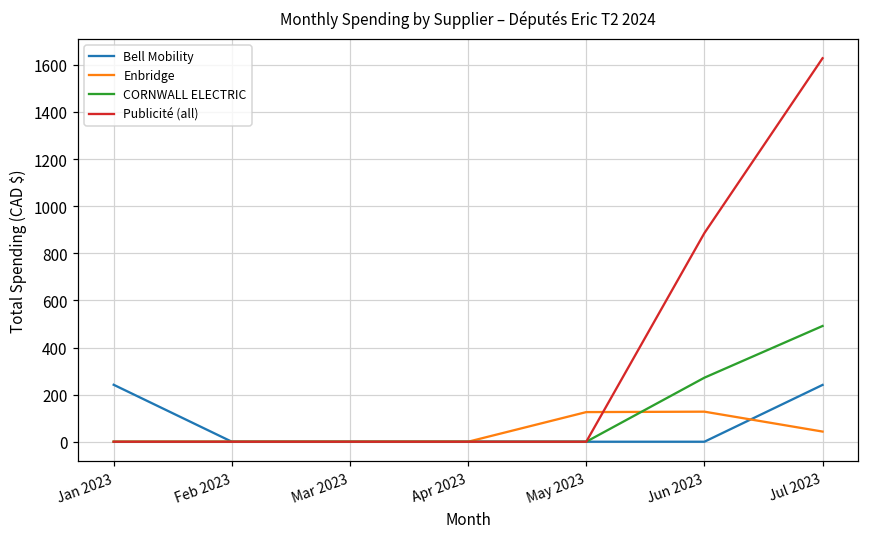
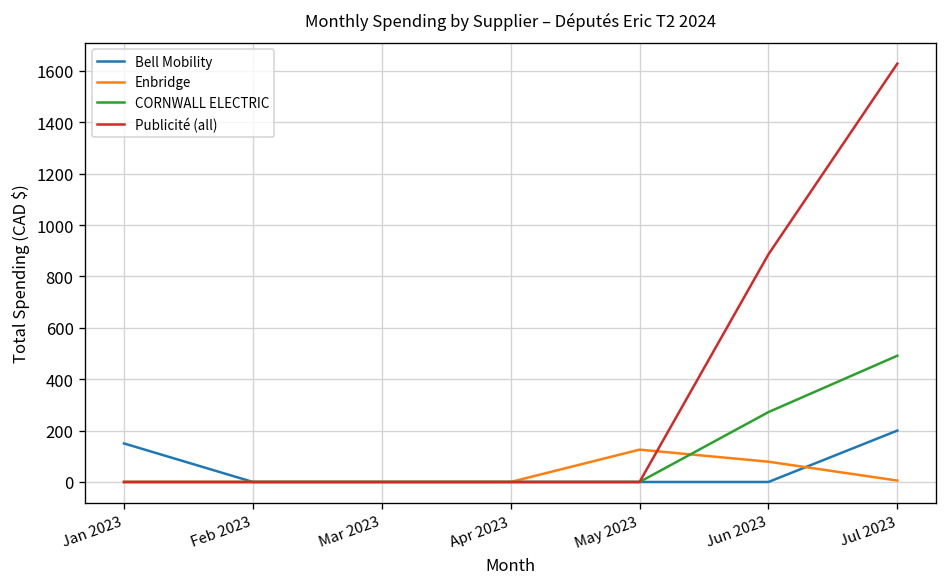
Bell Mobility, Jan 2023: 240 -> 150
Enbridge, Jun 2023: 130 -> 80
Bell Mobility, Jul 2023: 240 -> 200
Enbridge, Jul 2023: 40 -> 10
